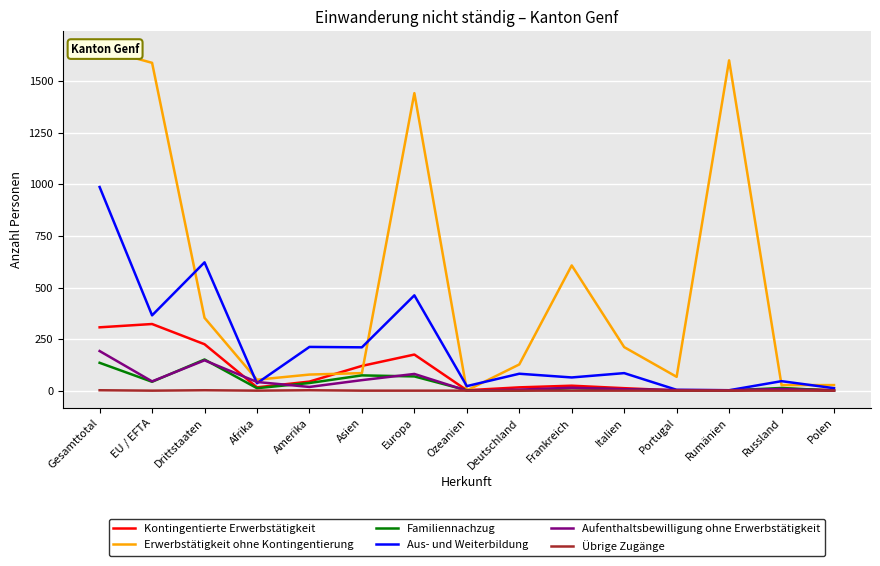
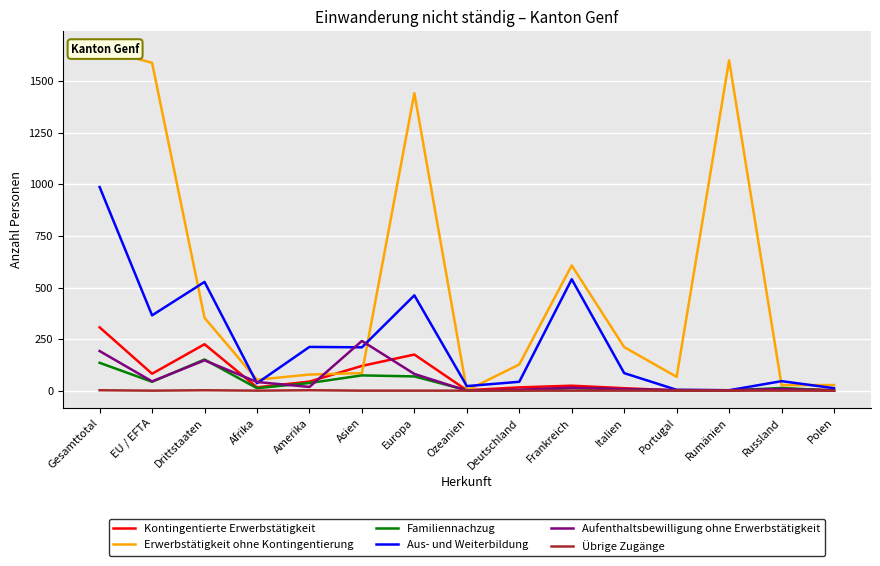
Kontingentierte Erwerbstätigkeit, EU / EFTA: 320 -> 80
Aus- und Weiterbildung, Drittstaaten: 620 -> 530
Aufenthaltsbewilligung ohne Erwerbstätigkeit, Asien: 50 -> 240
Aus- und Weiterbildung, Deutschland: 80 -> 40
Aus- und Weiterbildung, Frankreich: 60 -> 540
